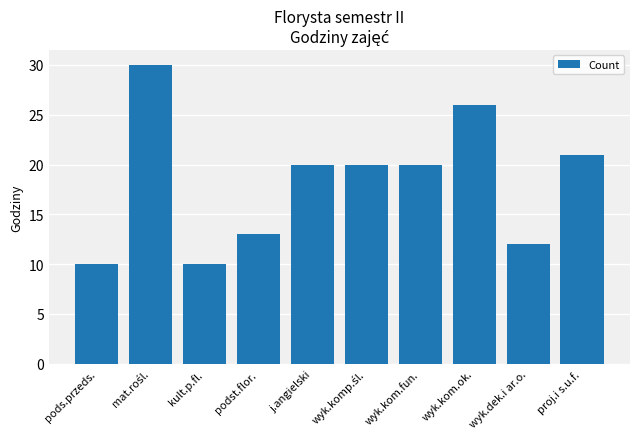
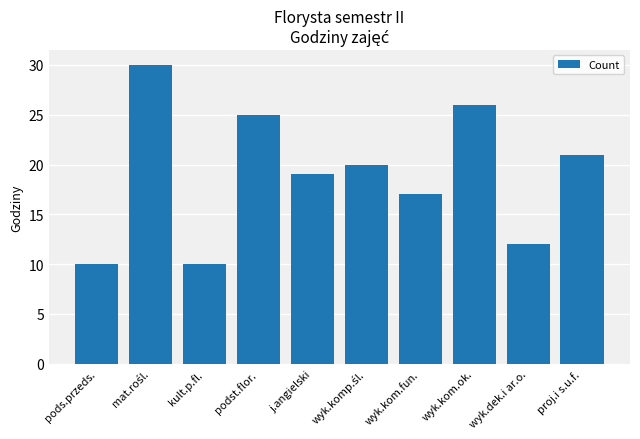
podst.flor.: 13 -> 25
j.angielski: 20 -> 19
wyk.kom.fun.: 20 -> 17
